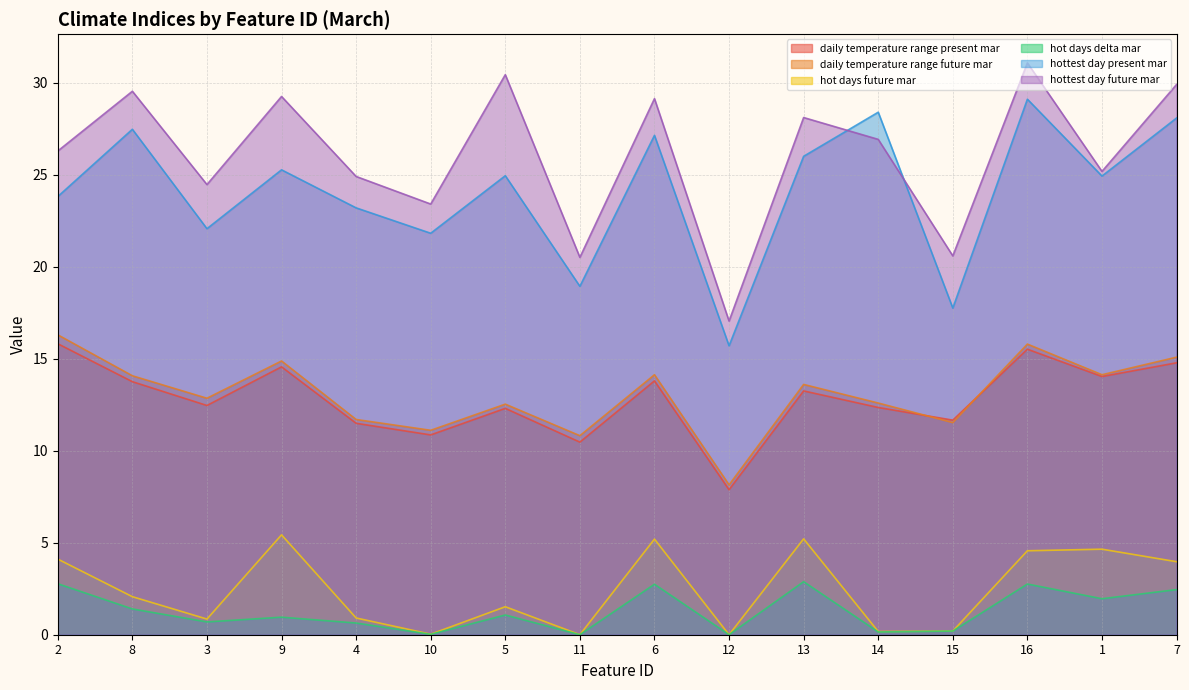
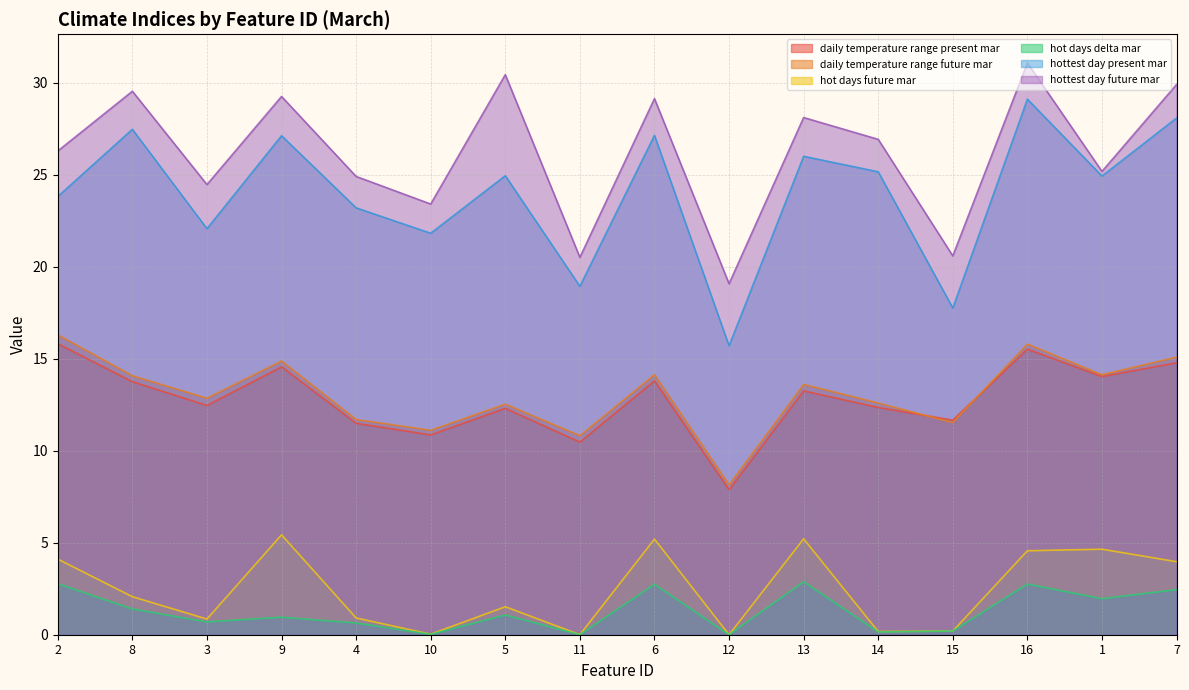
hottest day present mar, 9: 25.3 -> 27.1
hottest day future mar, 12: 17.1 -> 19.1
hottest day present mar, 14: 28.4 -> 25.2
